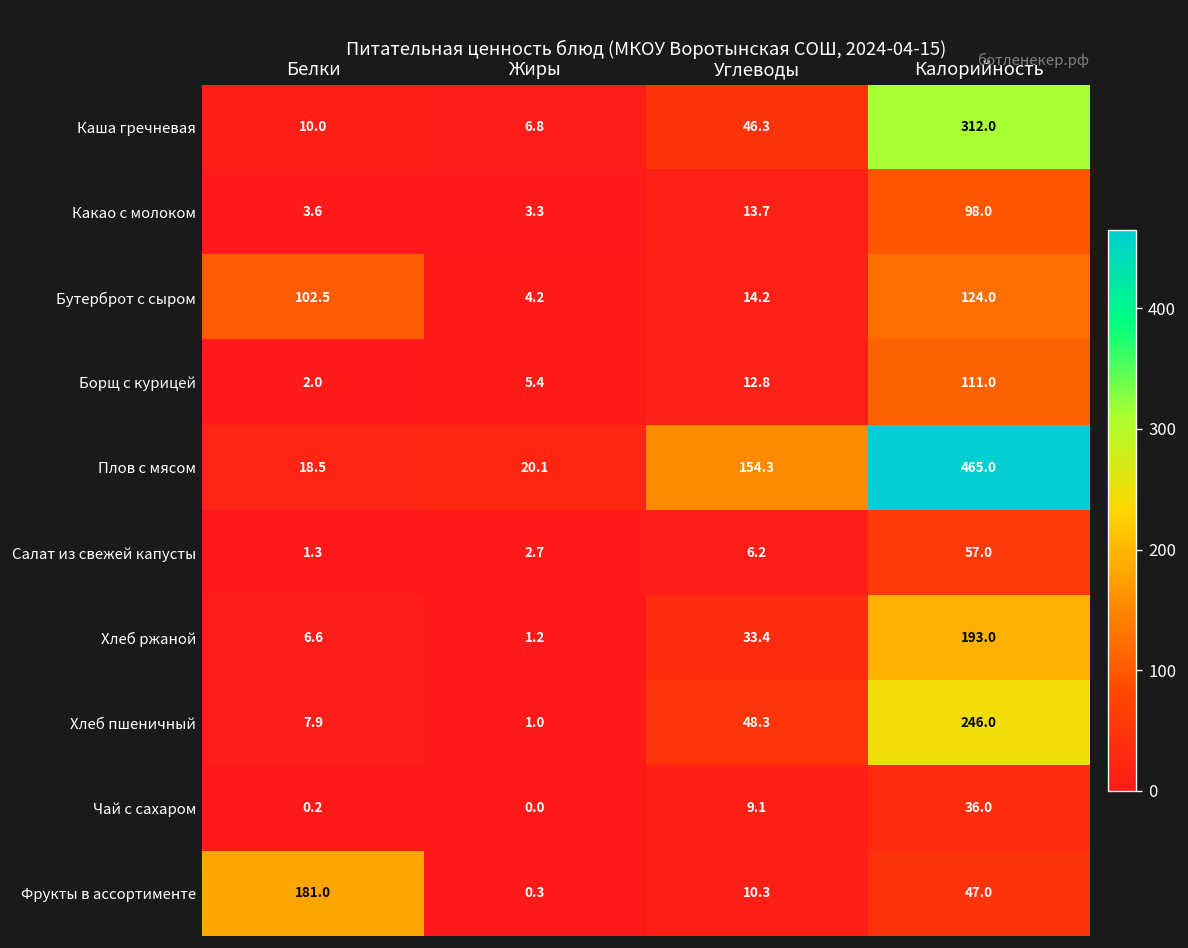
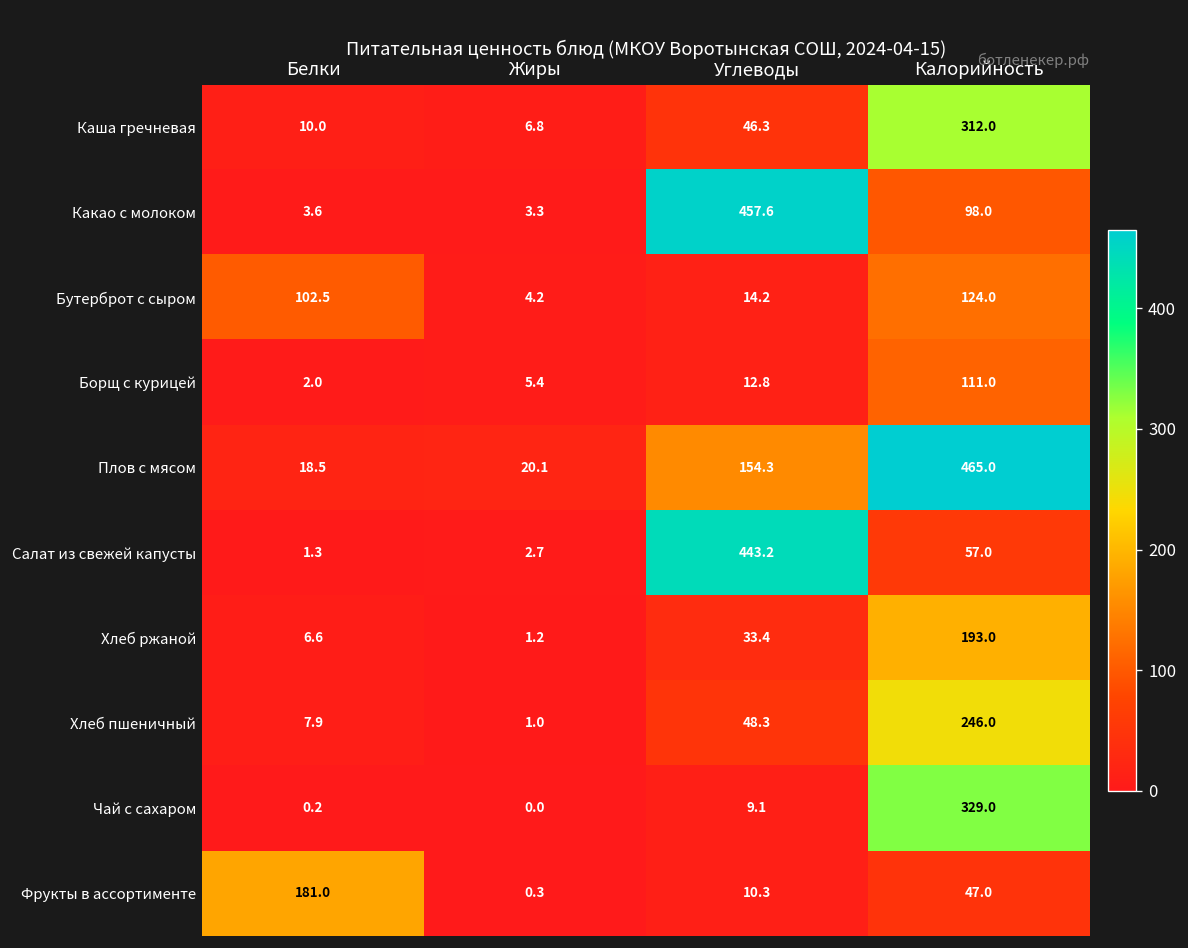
Какао с молоком, Углеводы: 13.7 -> 457.6
Салат из свежей капусты, Углеводы: 6.2 -> 443.2
Чай с сахаром, Калорийность: 36.0 -> 329.0
